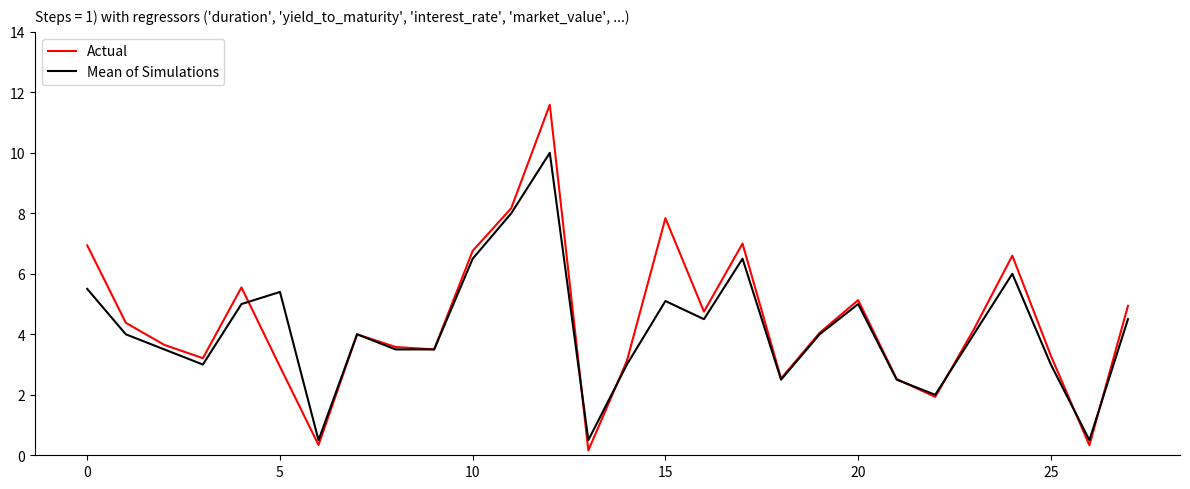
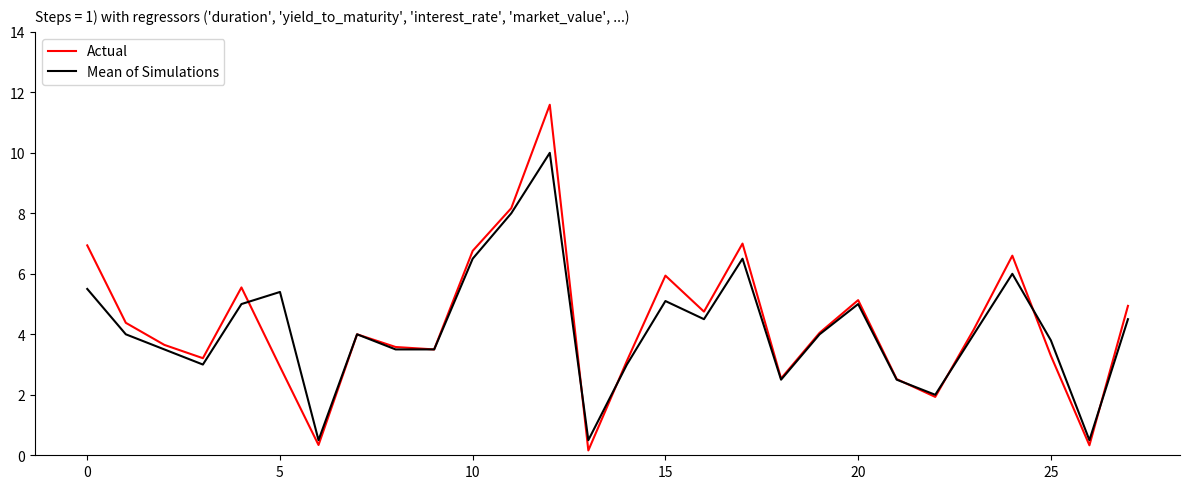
Actual, 15: 7.8 -> 5.9
Mean of Simulations, 25: 3.0 -> 3.8
